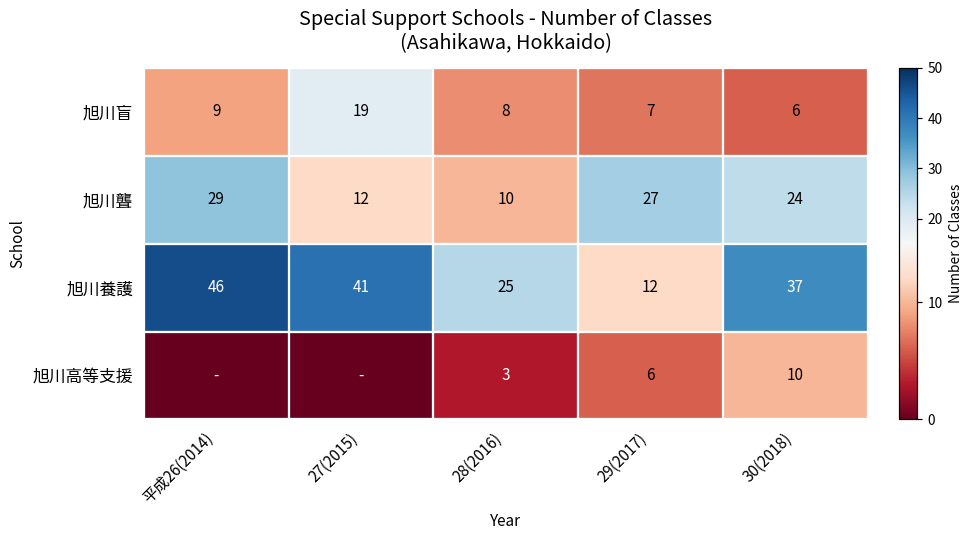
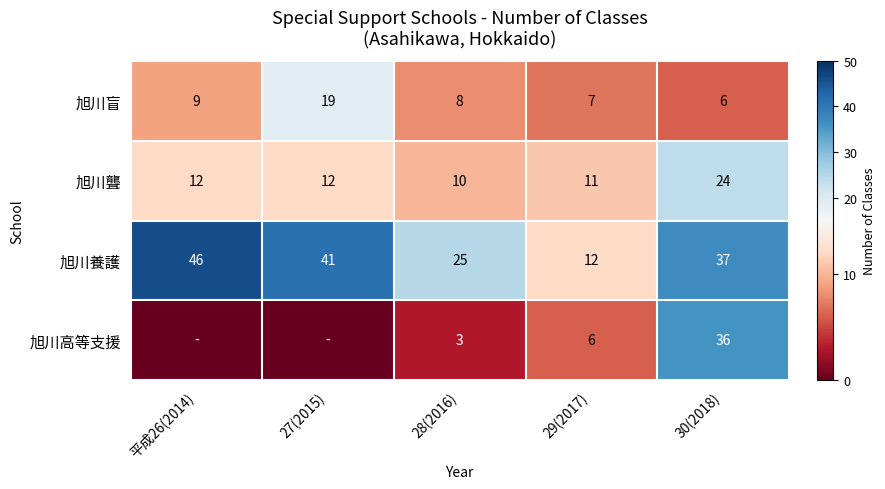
旭川聾, 平成26(2014): 29 -> 12
旭川聾, 29(2017): 27 -> 11
旭川高等支援, 30(2018): 10 -> 36
